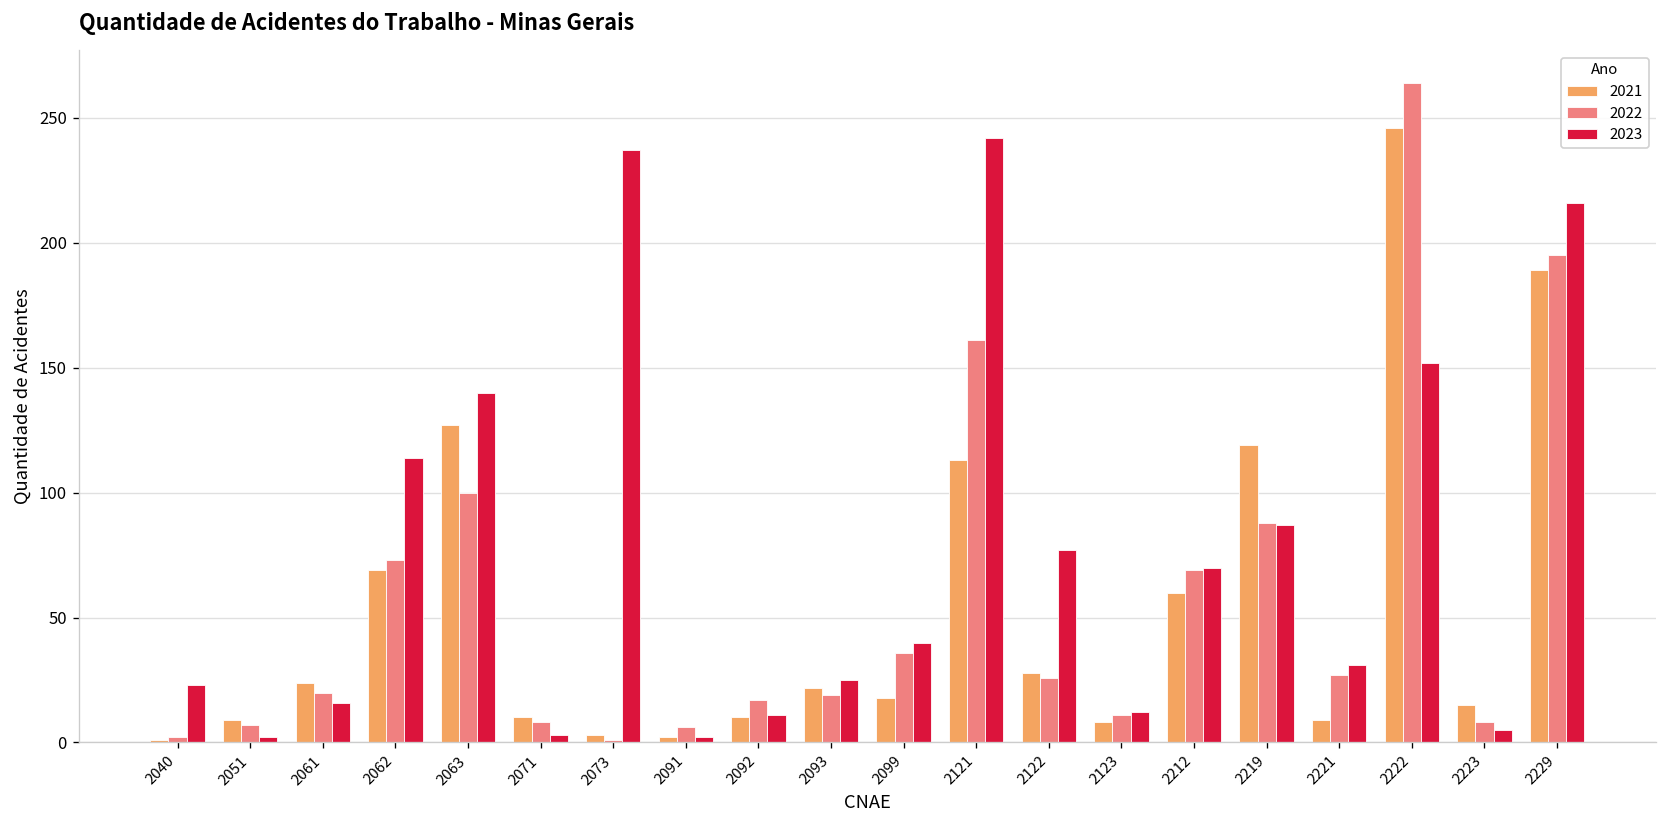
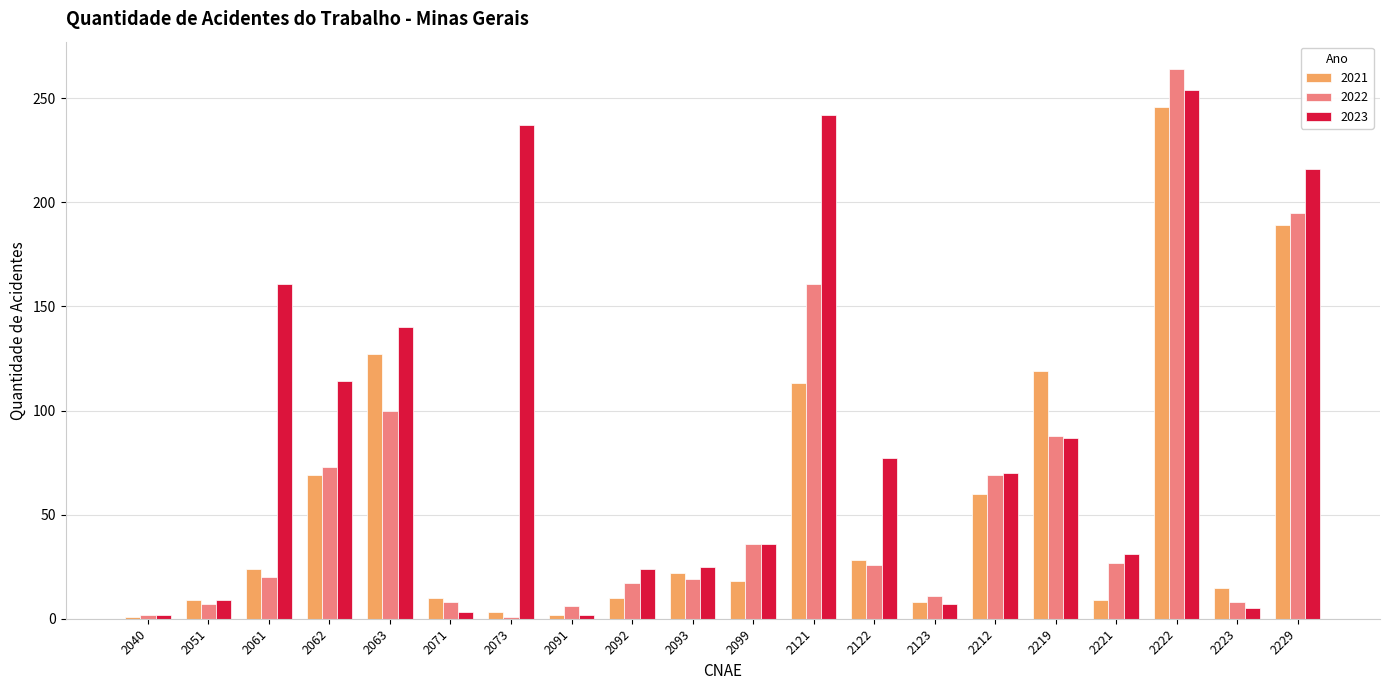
2023, 2040: 23 -> 2
2023, 2051: 2 -> 9
2023, 2061: 16 -> 161
2023, 2092: 11 -> 24
2023, 2099: 40 -> 36
2023, 2123: 12 -> 7
2023, 2222: 152 -> 254
